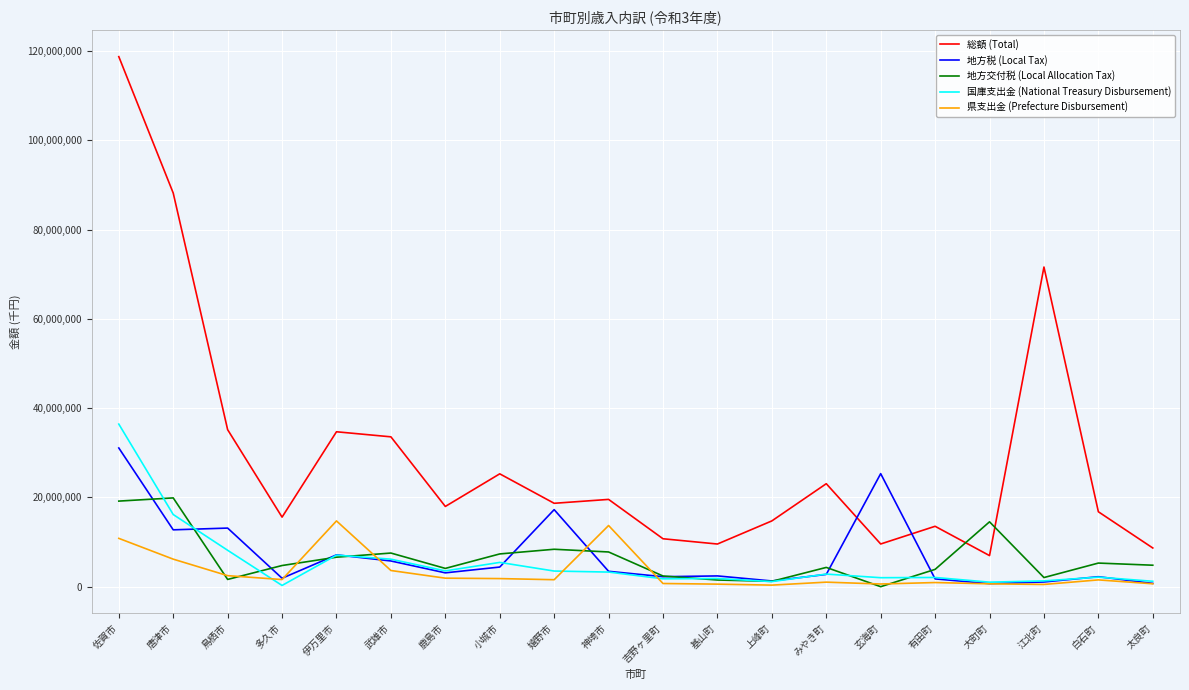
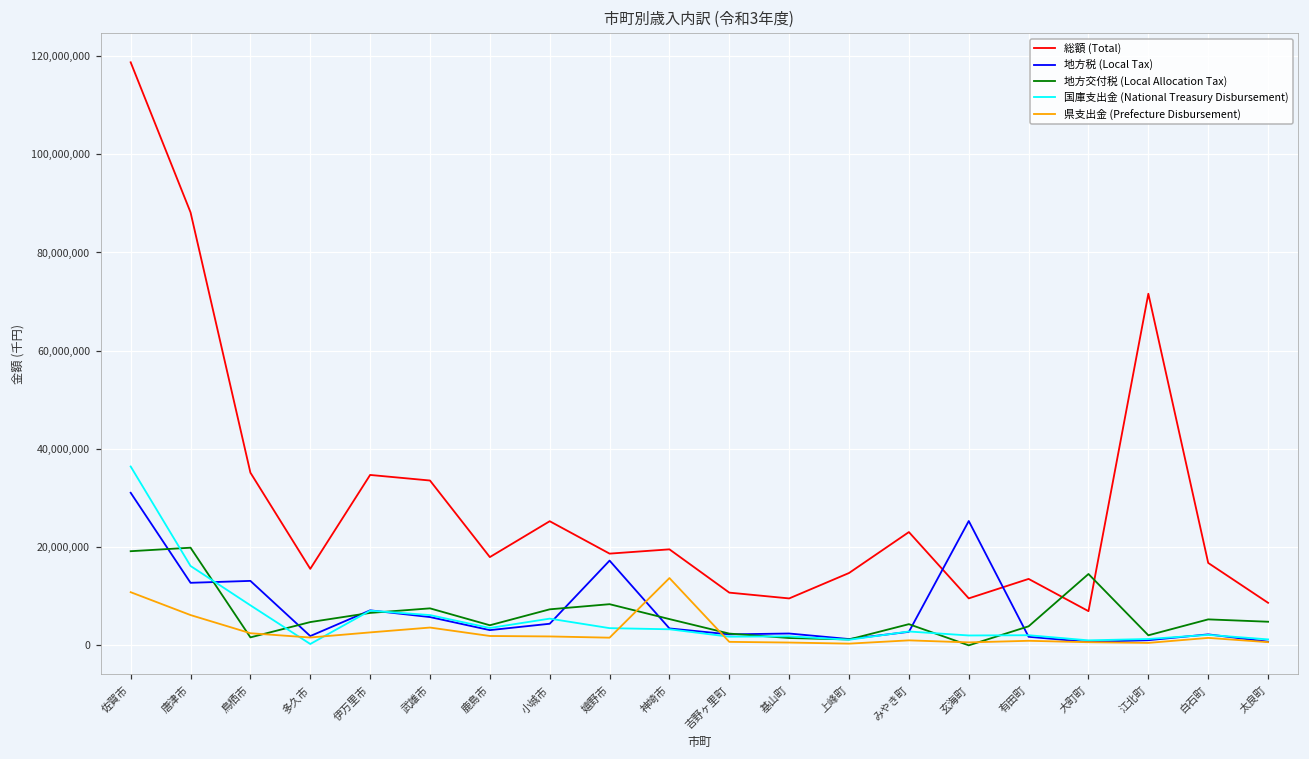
県支出金 (Prefecture Disbursement), 伊万里市: 15,000,000 -> 3,000,000
地方交付税 (Local Allocation Tax), 神埼市: 8,000,000 -> 5,000,000
